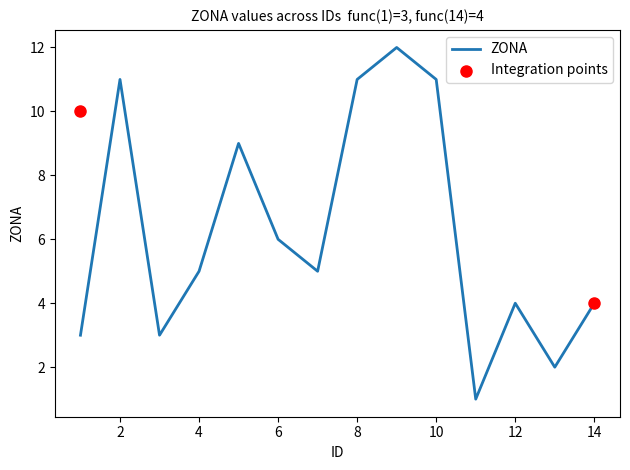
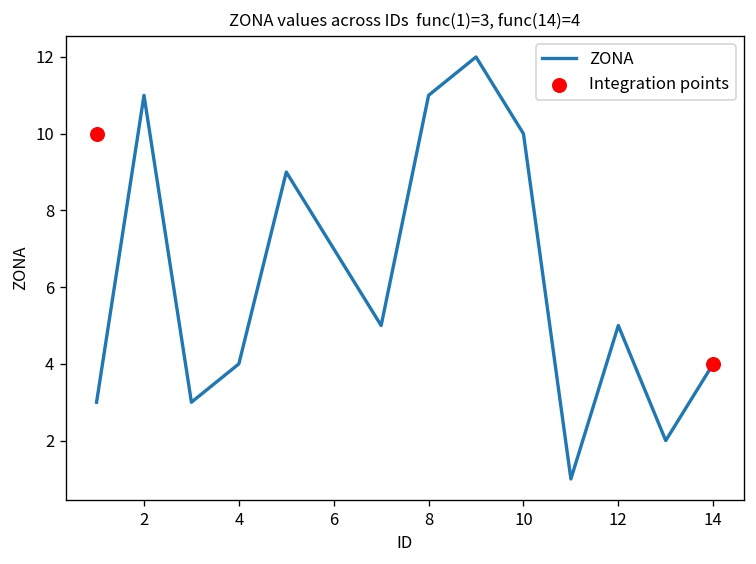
ZONA, 4: 5 -> 4
ZONA, 6: 6 -> 7
ZONA, 10: 11 -> 10
ZONA, 12: 4 -> 5
